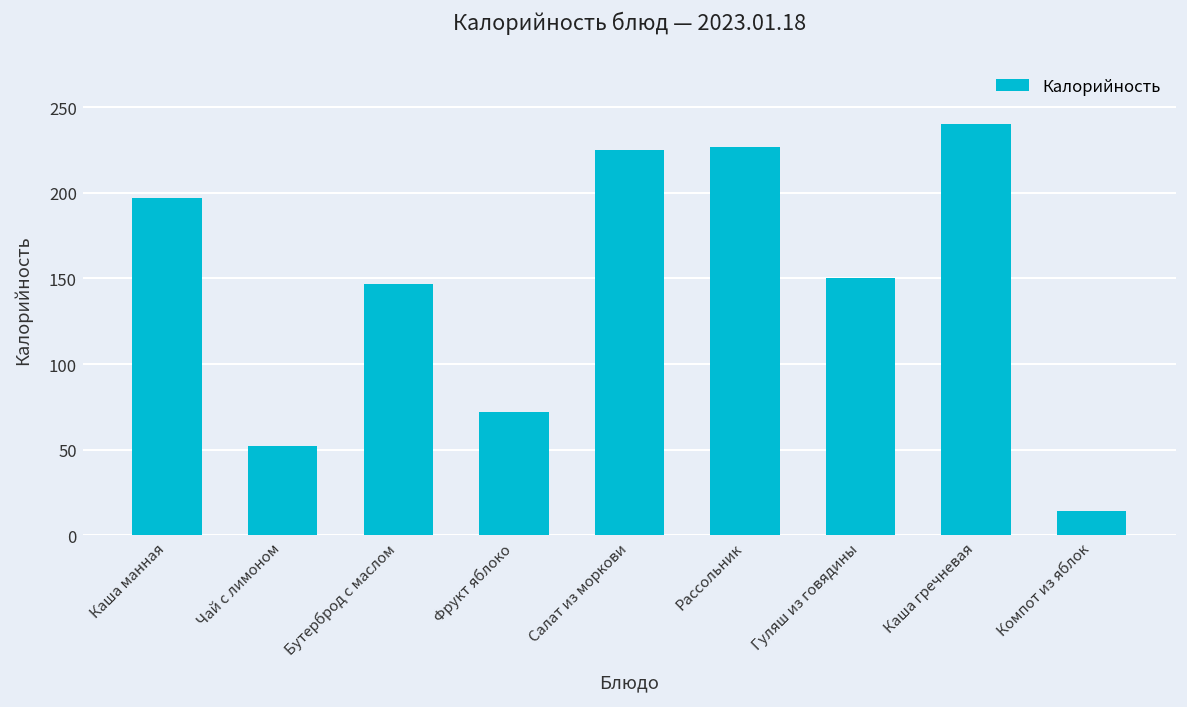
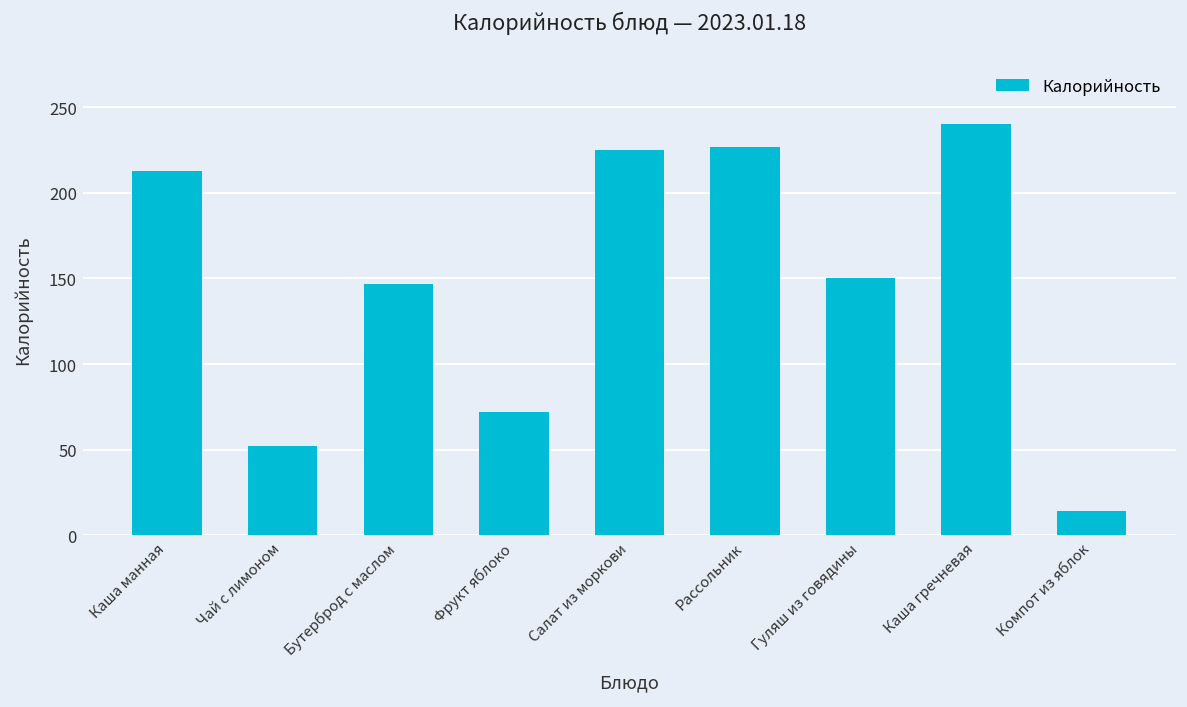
Каша манная: 197 -> 213
